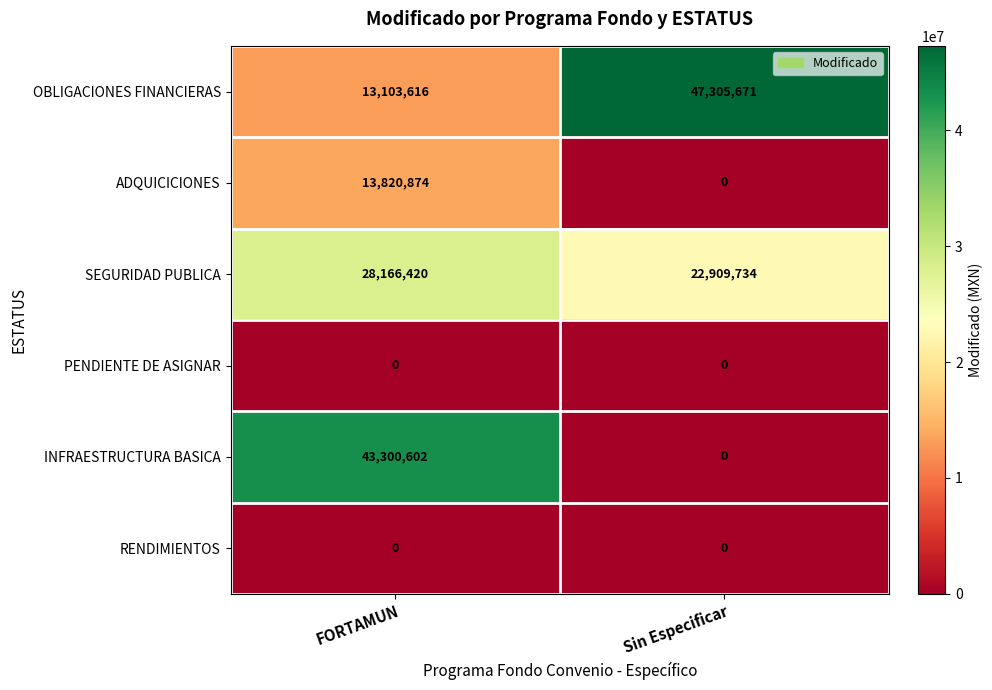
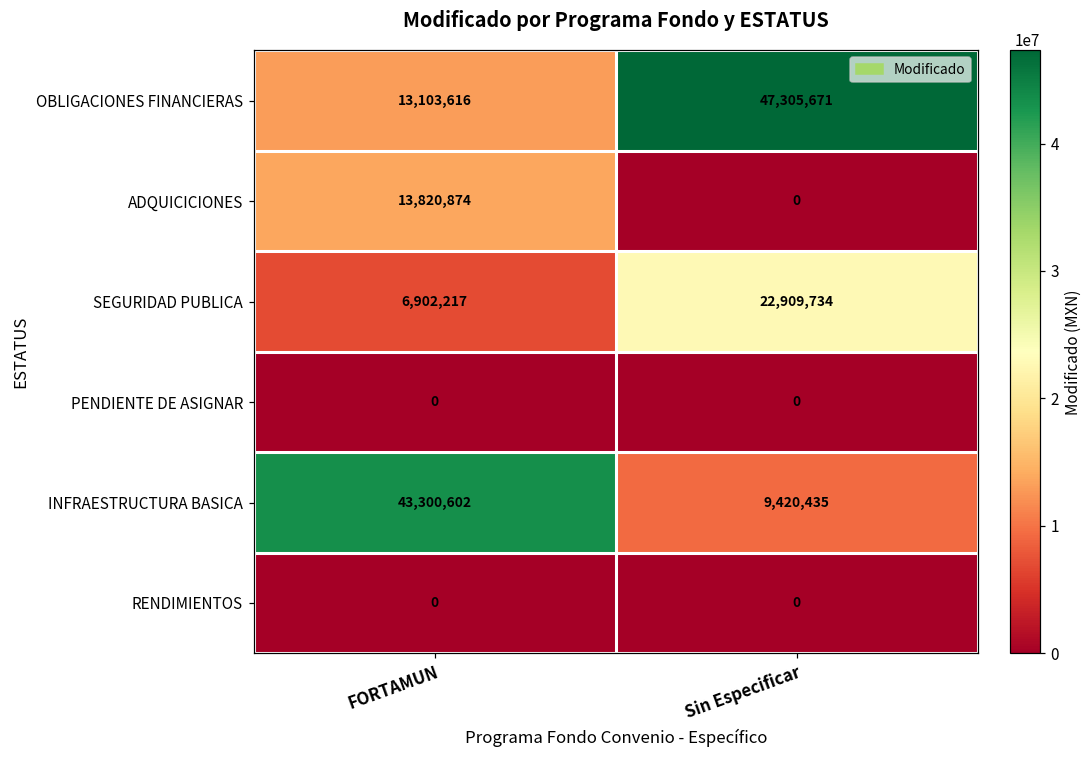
SEGURIDAD PUBLICA, FORTAMUN: 28,166,420 -> 6,902,217
INFRAESTRUCTURA BASICA, Sin Especificar: 0 -> 9,420,435
